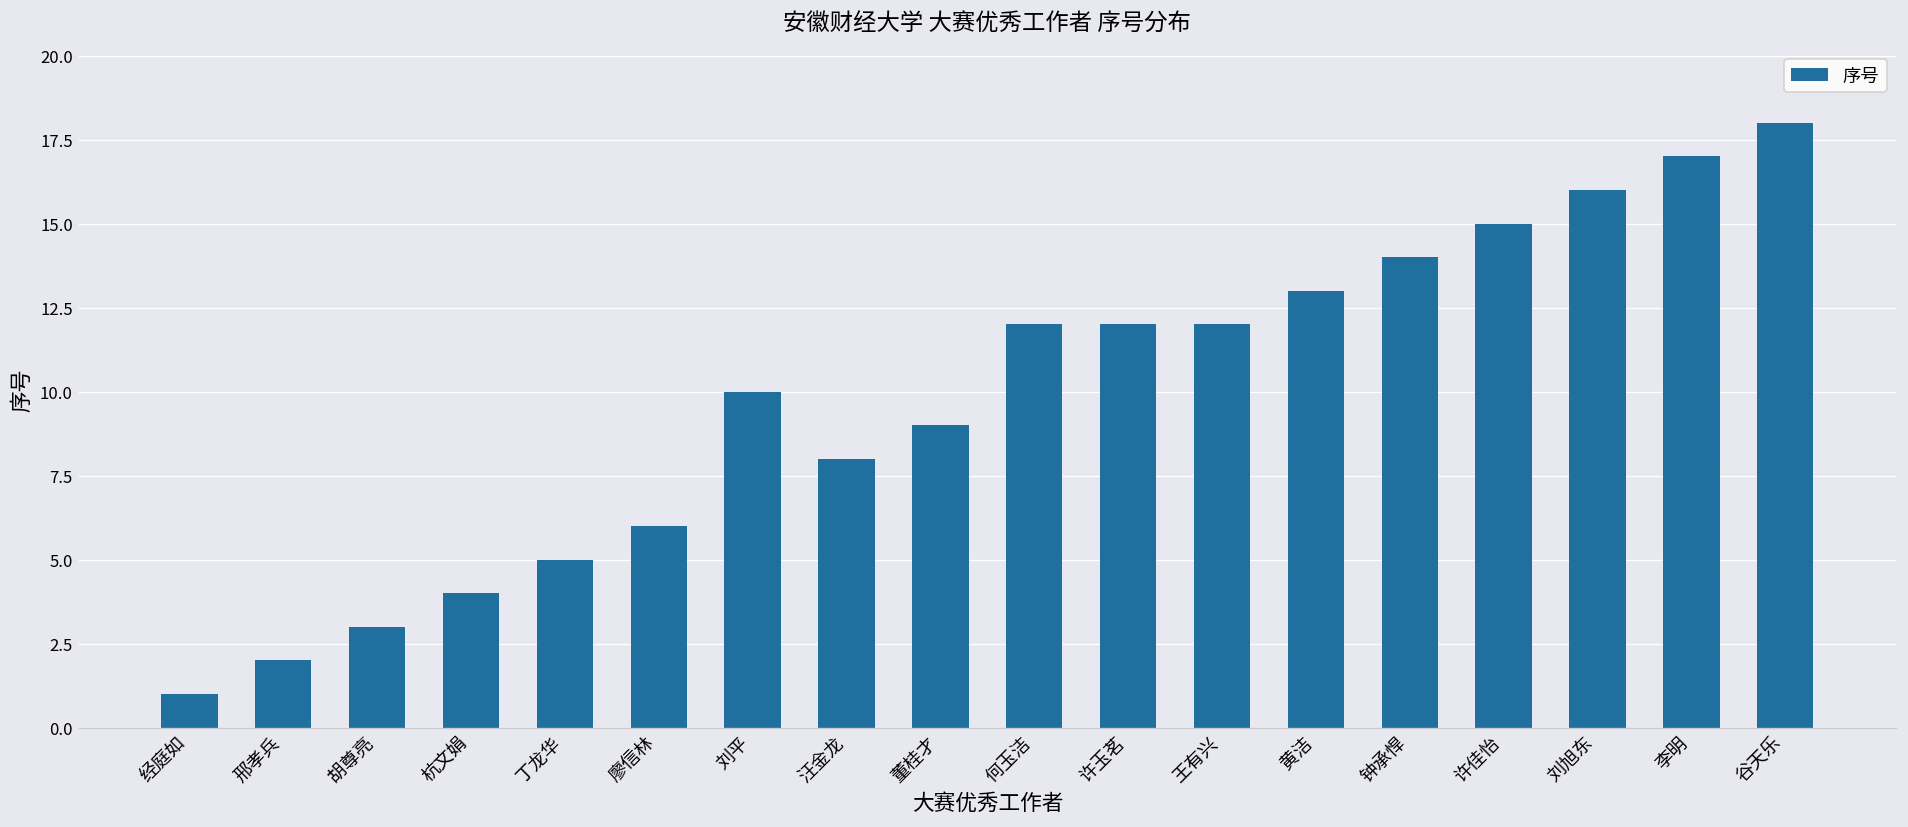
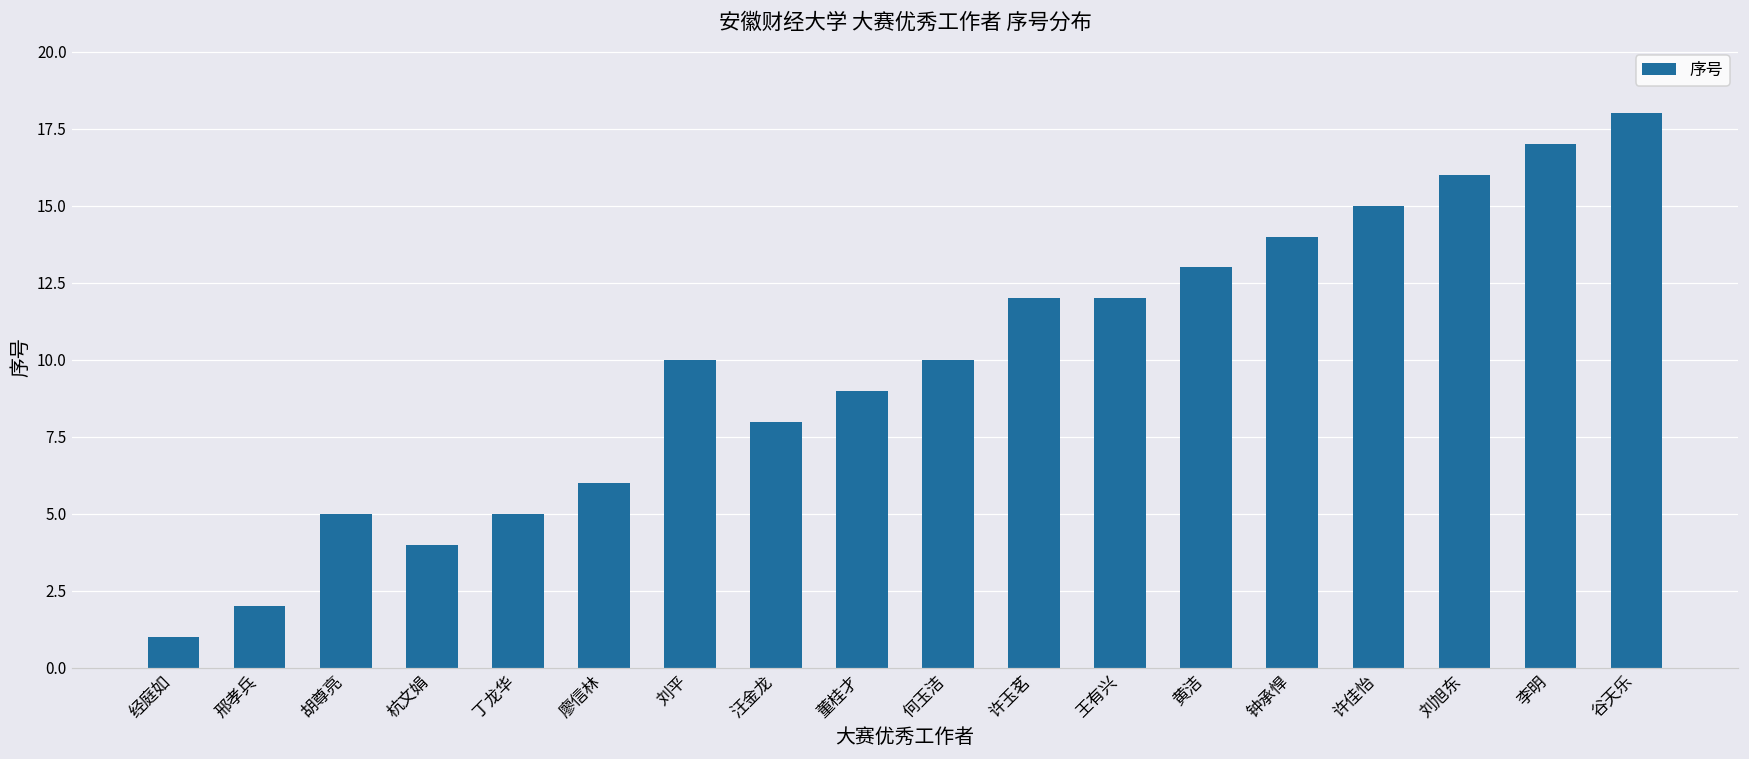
胡尊亮: 3 -> 5
何玉洁: 12 -> 10
